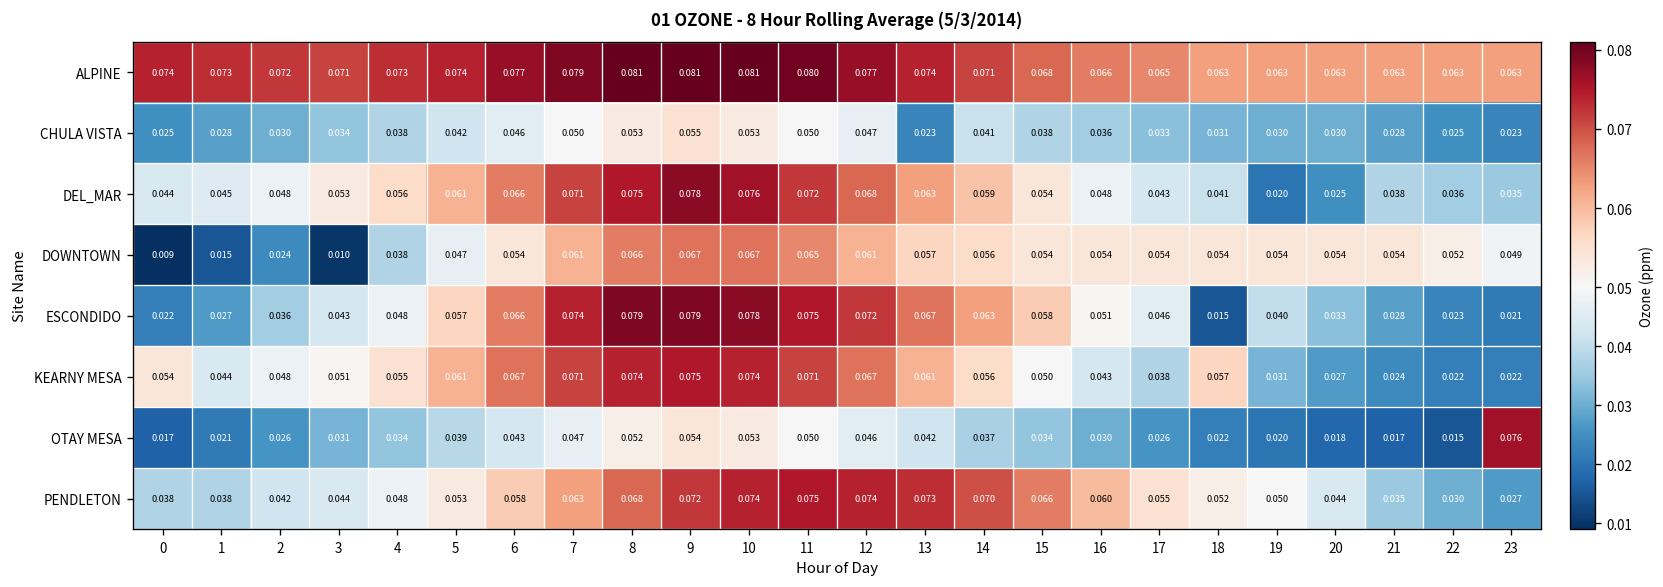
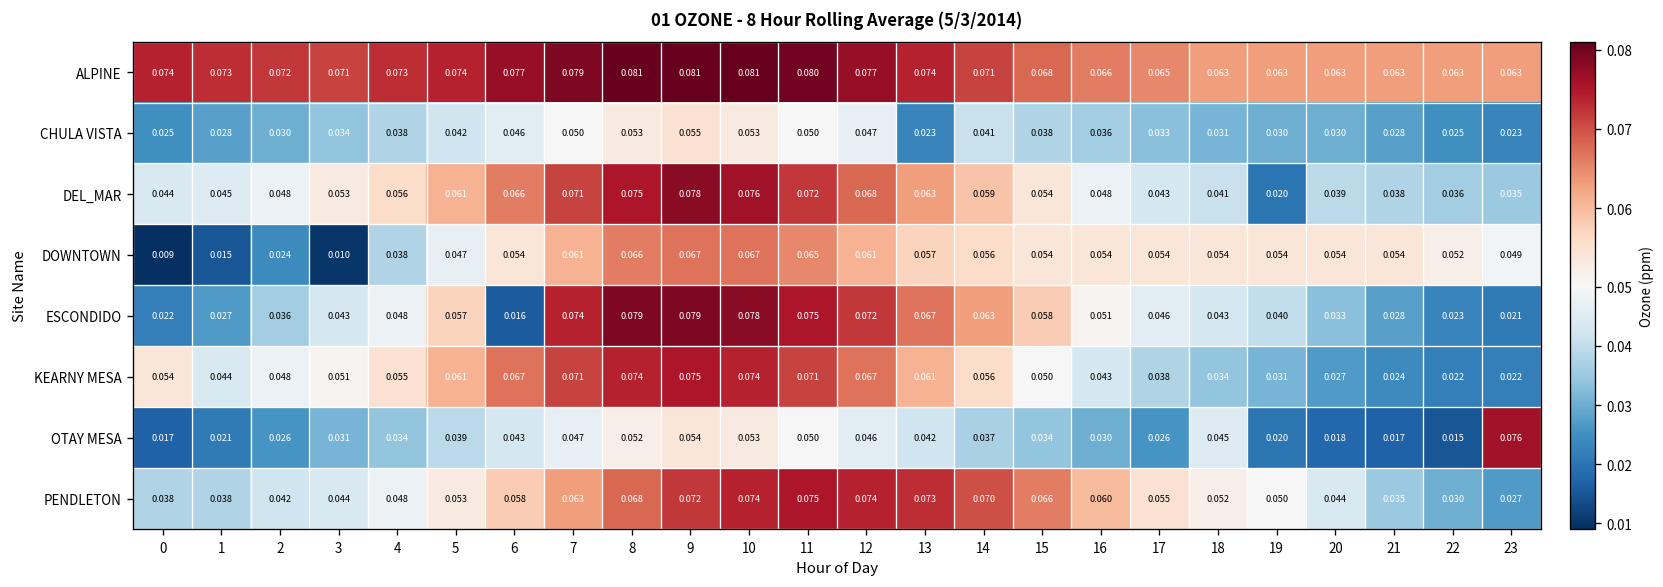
DEL_MAR, 20: 0.025 -> 0.039
ESCONDIDO, 6: 0.066 -> 0.016
ESCONDIDO, 18: 0.015 -> 0.043
KEARNY MESA, 18: 0.057 -> 0.034
OTAY MESA, 18: 0.022 -> 0.045
